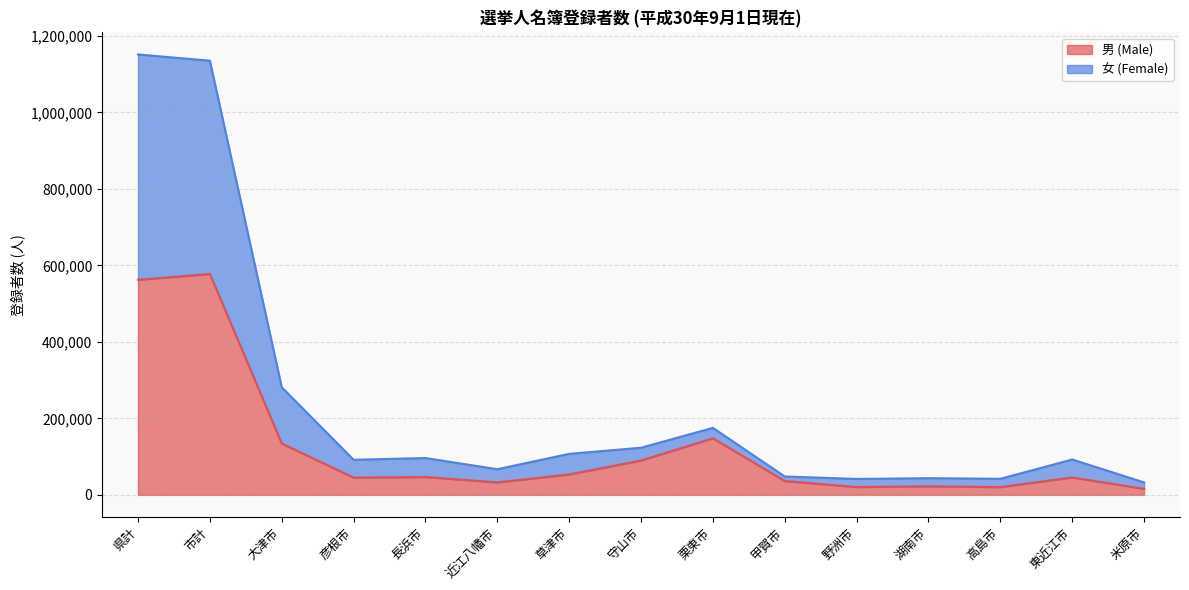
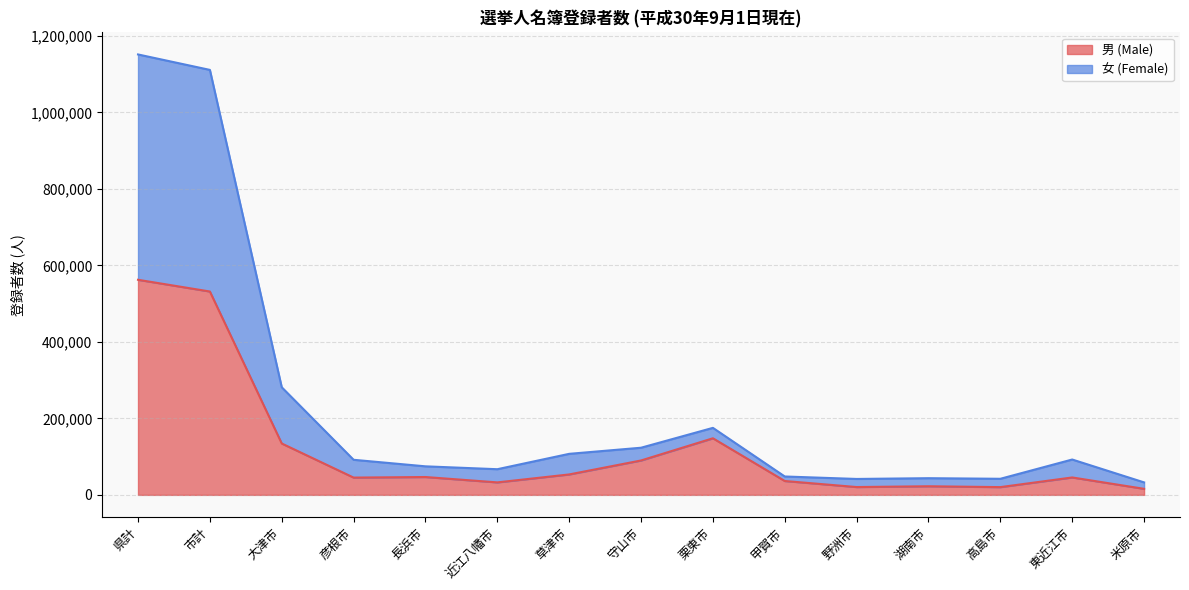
男 (Male), 市計: 580,000 -> 530,000
女 (Female), 市計: 560,000 -> 580,000
女 (Female), 長浜市: 50,000 -> 30,000
